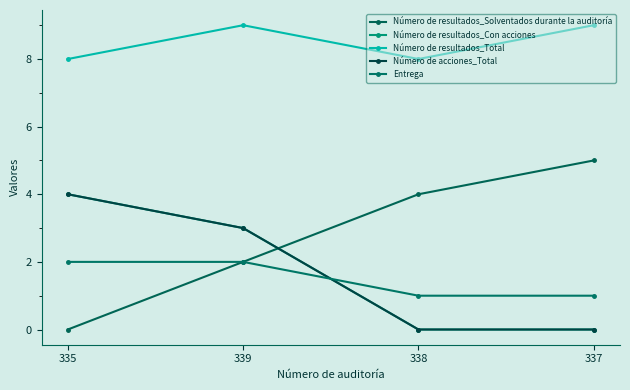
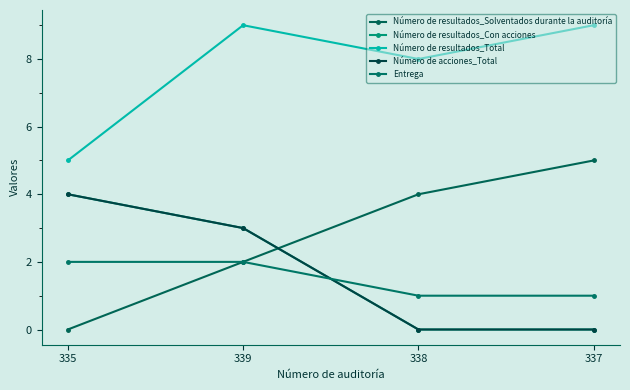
Número de resultados_Total, 335: 8 -> 5
